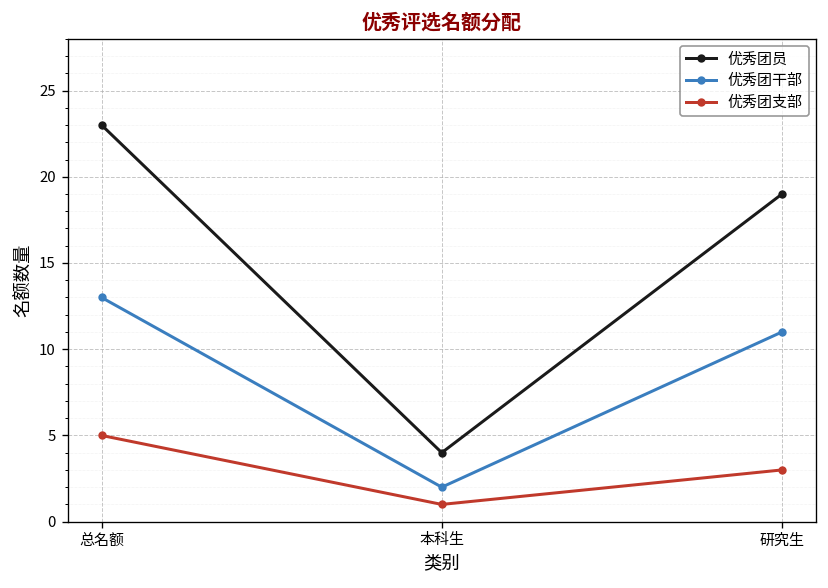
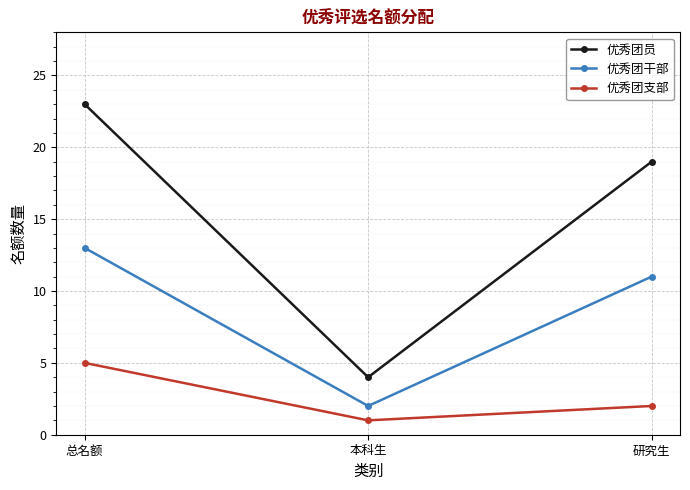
优秀团支部, 研究生: 3 -> 2
